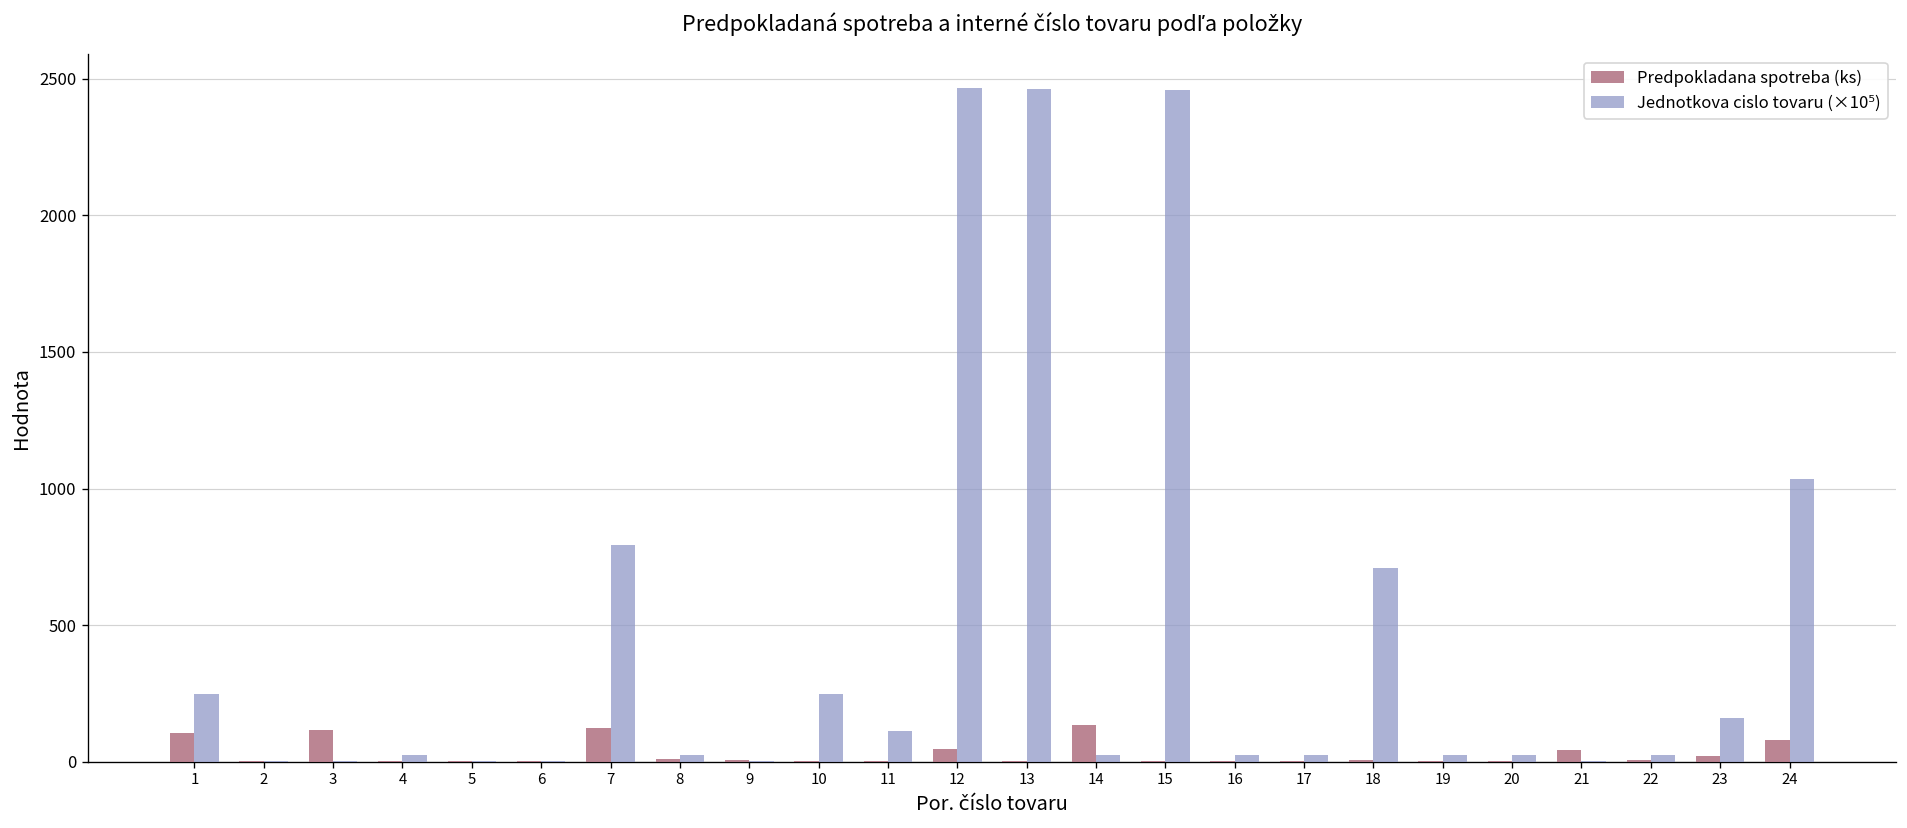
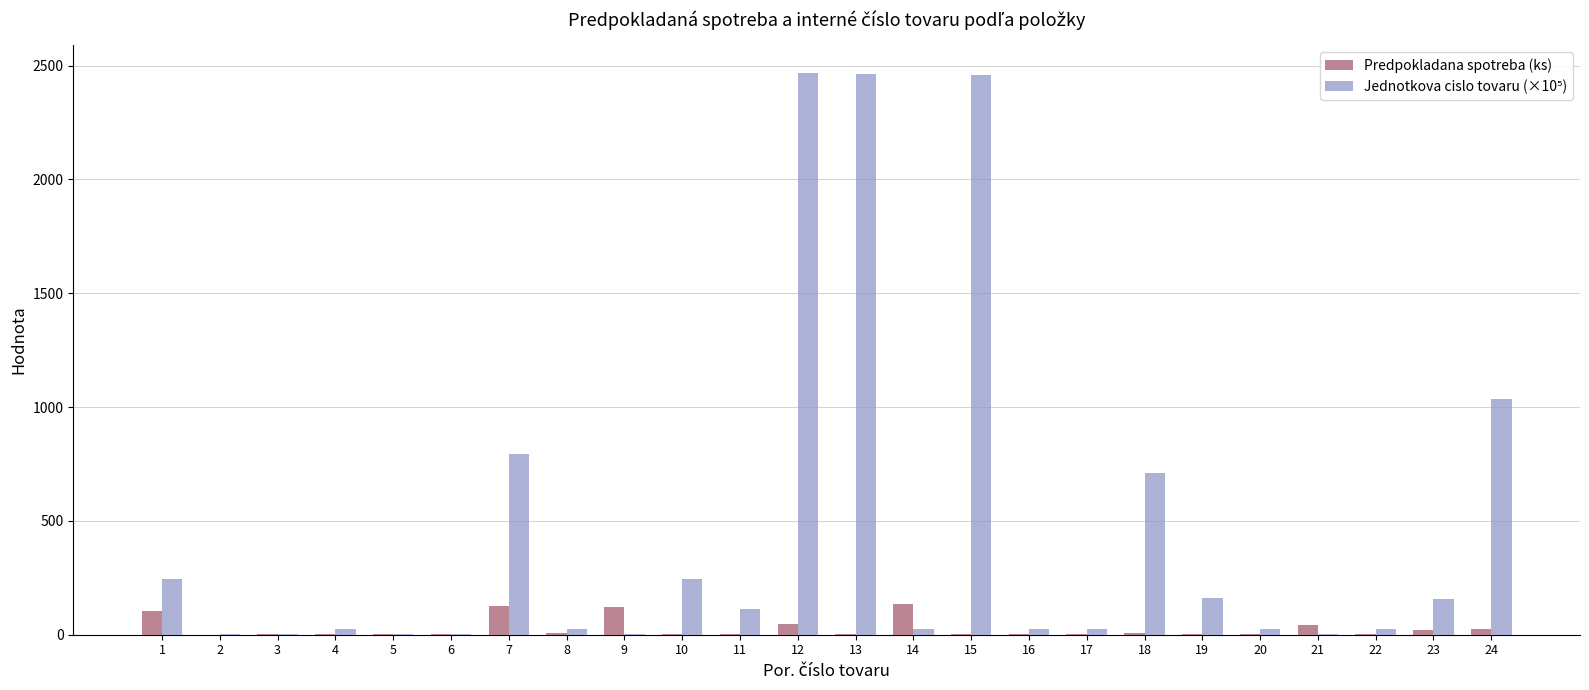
Predpokladana spotreba (ks), 3: 120 -> 0
Predpokladana spotreba (ks), 9: 10 -> 120
Jednotkova cislo tovaru (×10⁵), 19: 20 -> 160
Predpokladana spotreba (ks), 24: 80 -> 30
